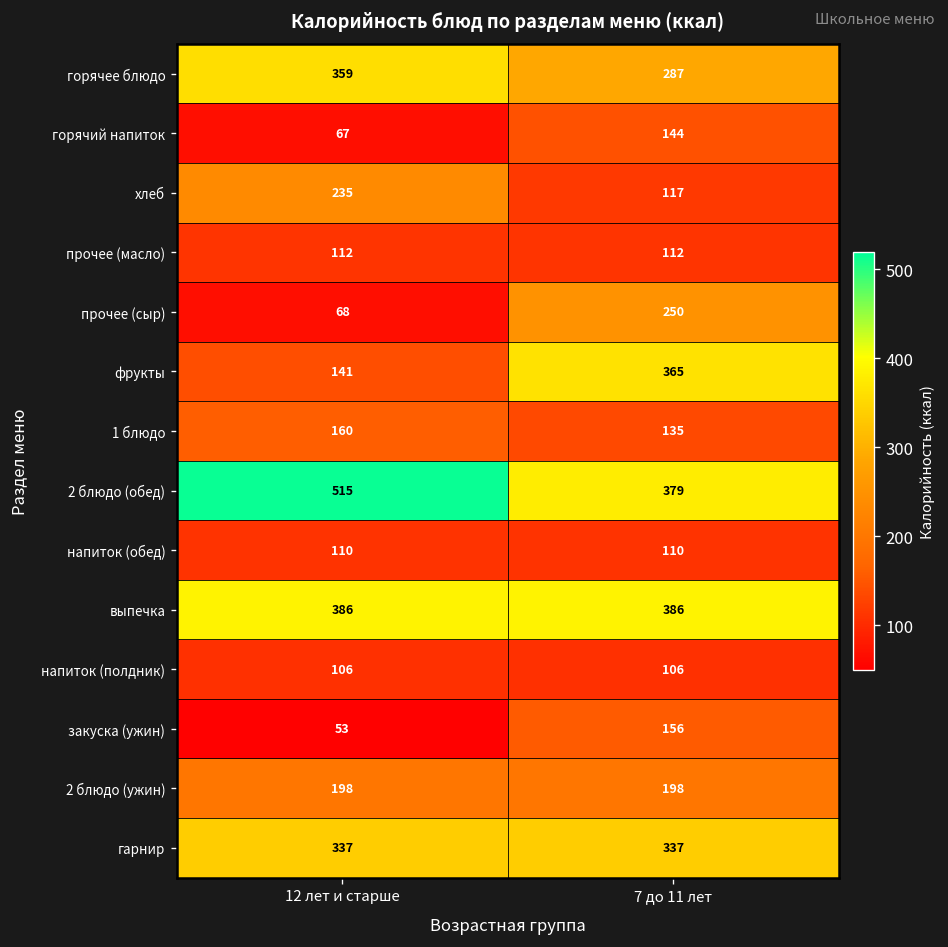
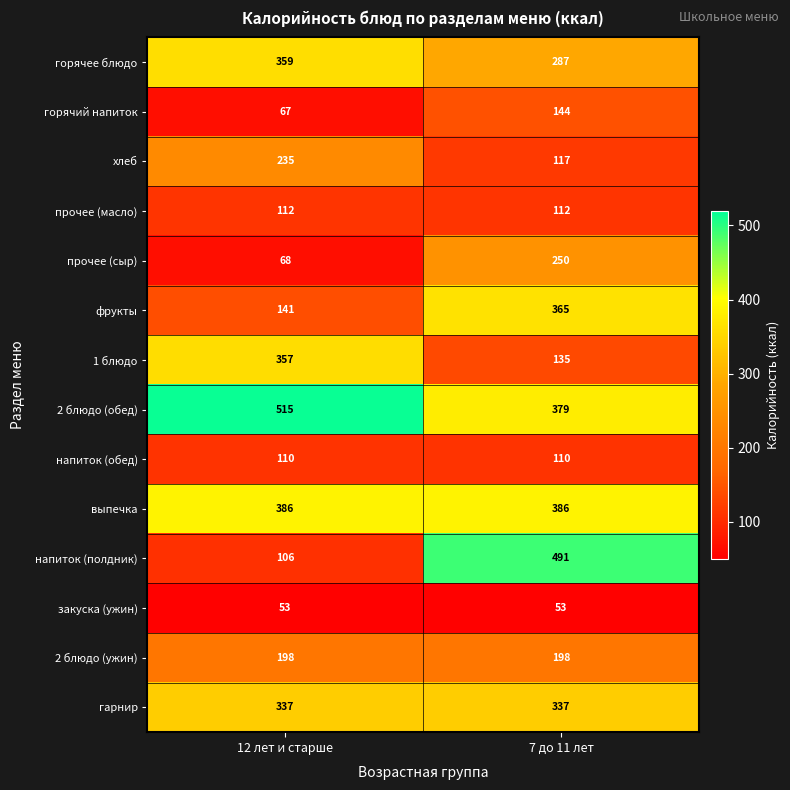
1 блюдо, 12 лет и старше: 160 -> 357
напиток (полдник), 7 до 11 лет: 106 -> 491
закуска (ужин), 7 до 11 лет: 156 -> 53
